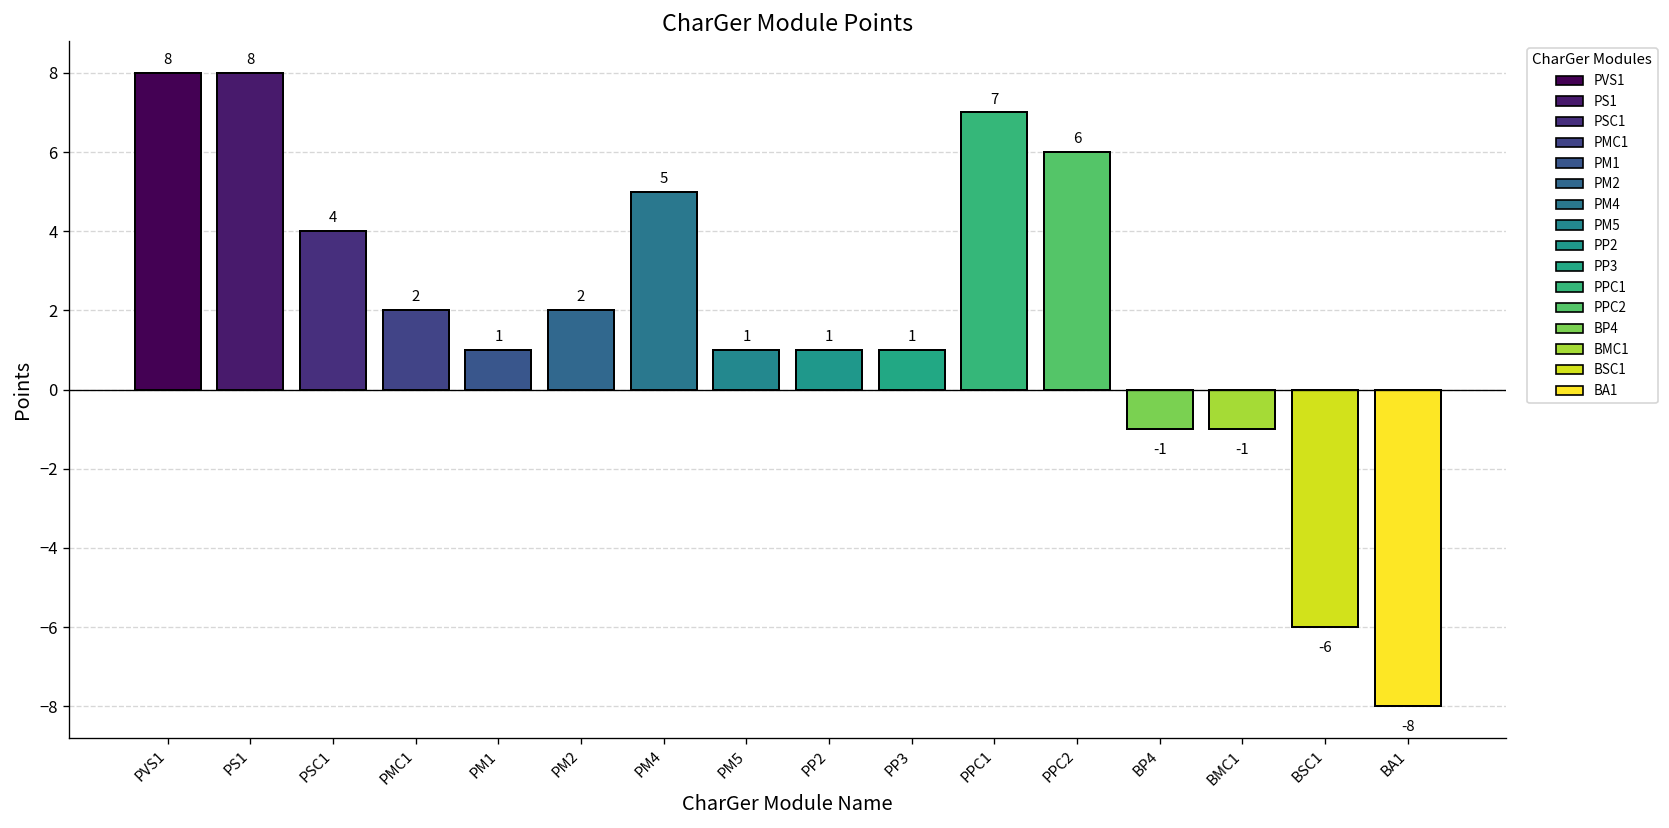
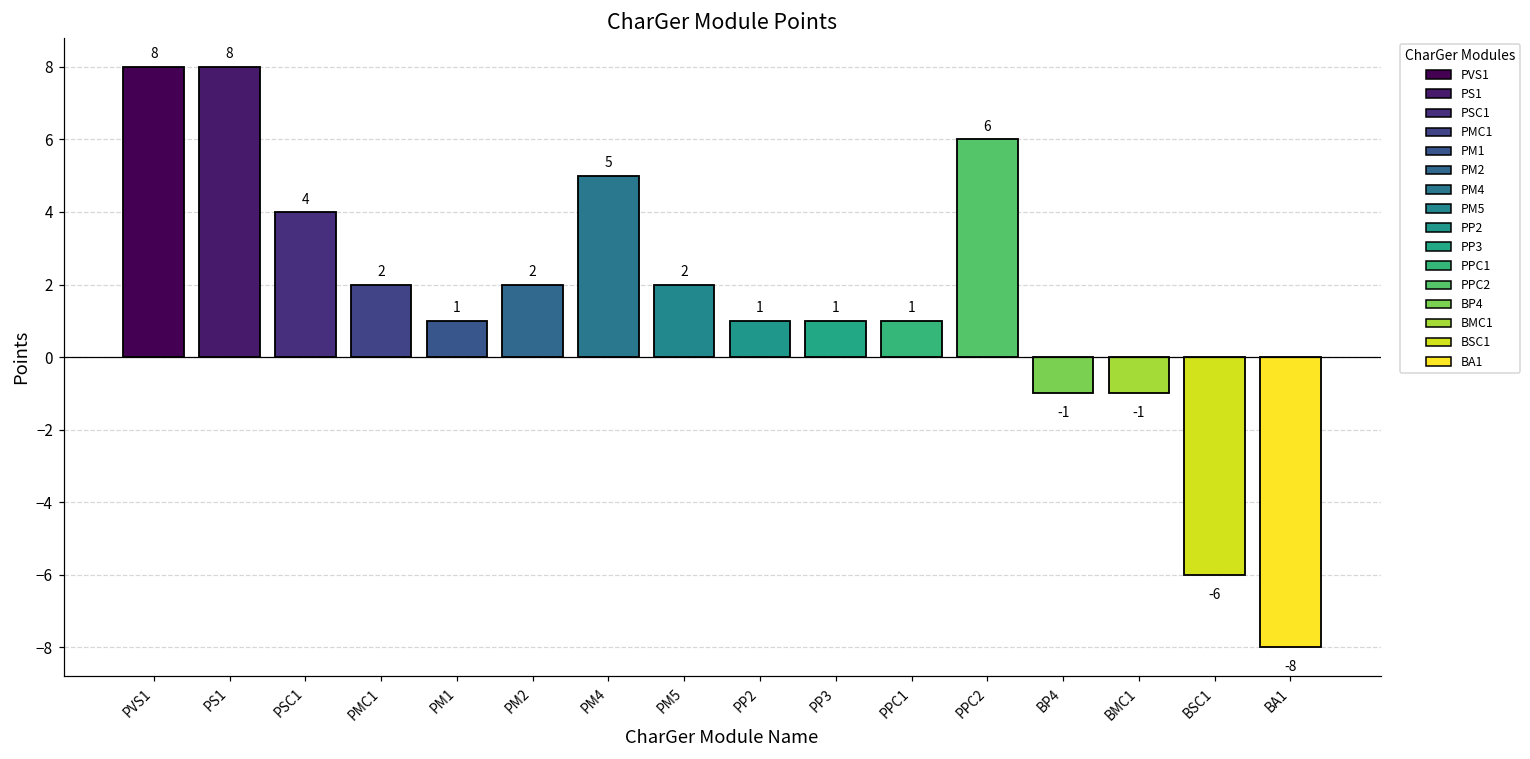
PM5: 1 -> 2
PPC1: 7 -> 1
